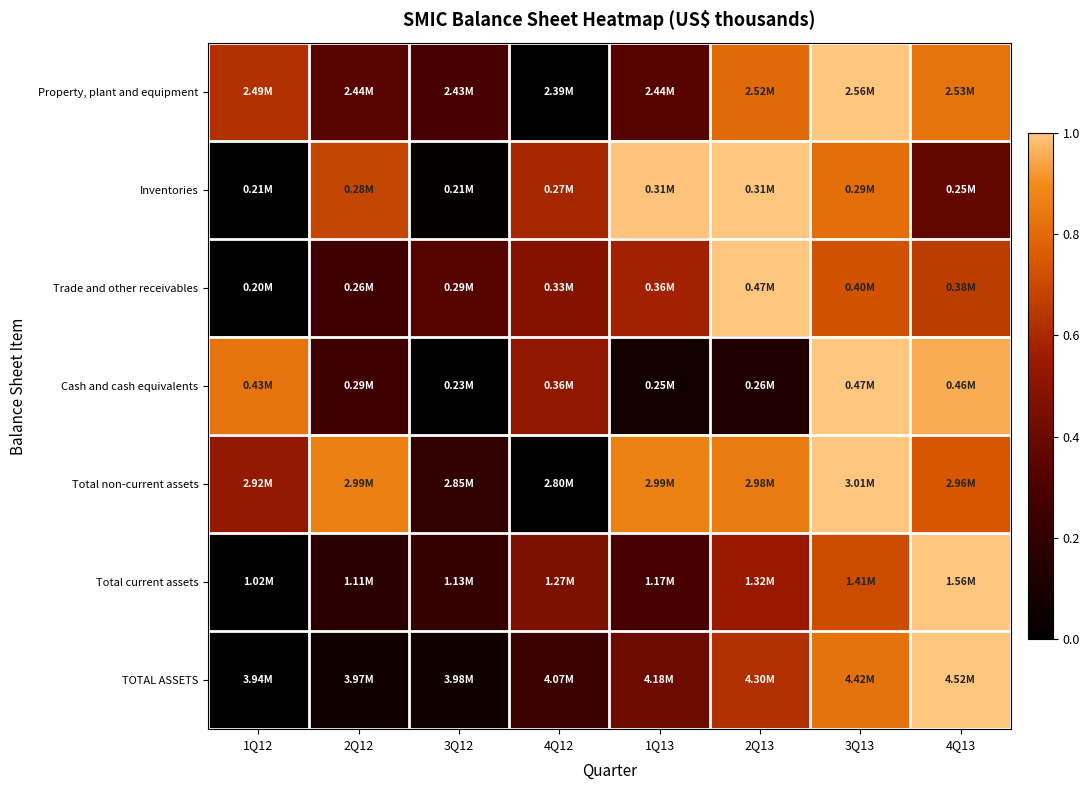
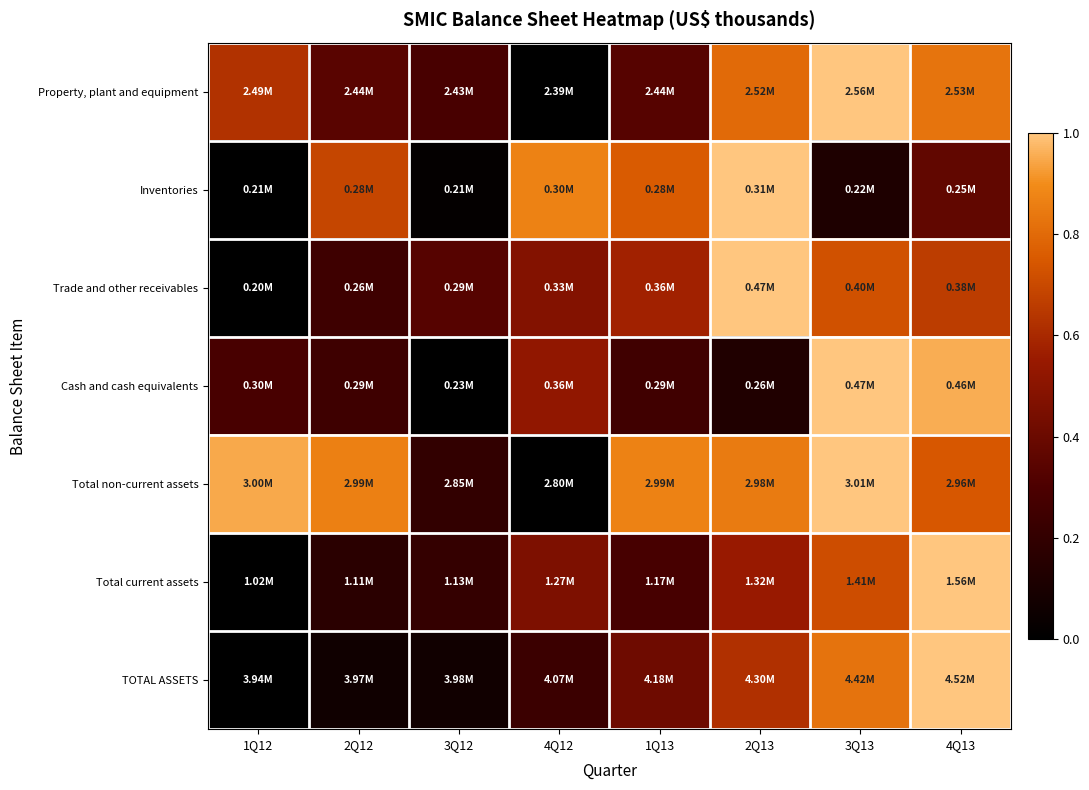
Inventories, 4Q12: 0.27M -> 0.30M
Inventories, 1Q13: 0.31M -> 0.28M
Inventories, 3Q13: 0.29M -> 0.22M
Cash and cash equivalents, 1Q12: 0.43M -> 0.30M
Cash and cash equivalents, 1Q13: 0.25M -> 0.29M
Total non-current assets, 1Q12: 2.92M -> 3.00M
